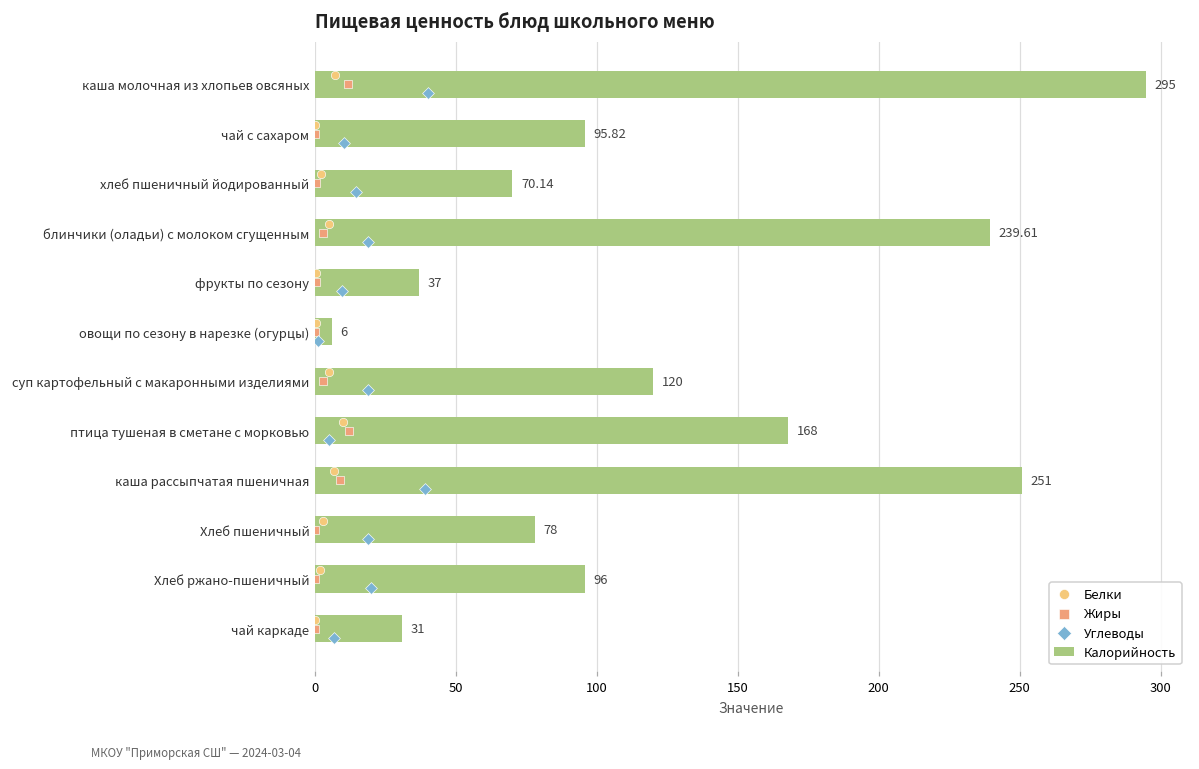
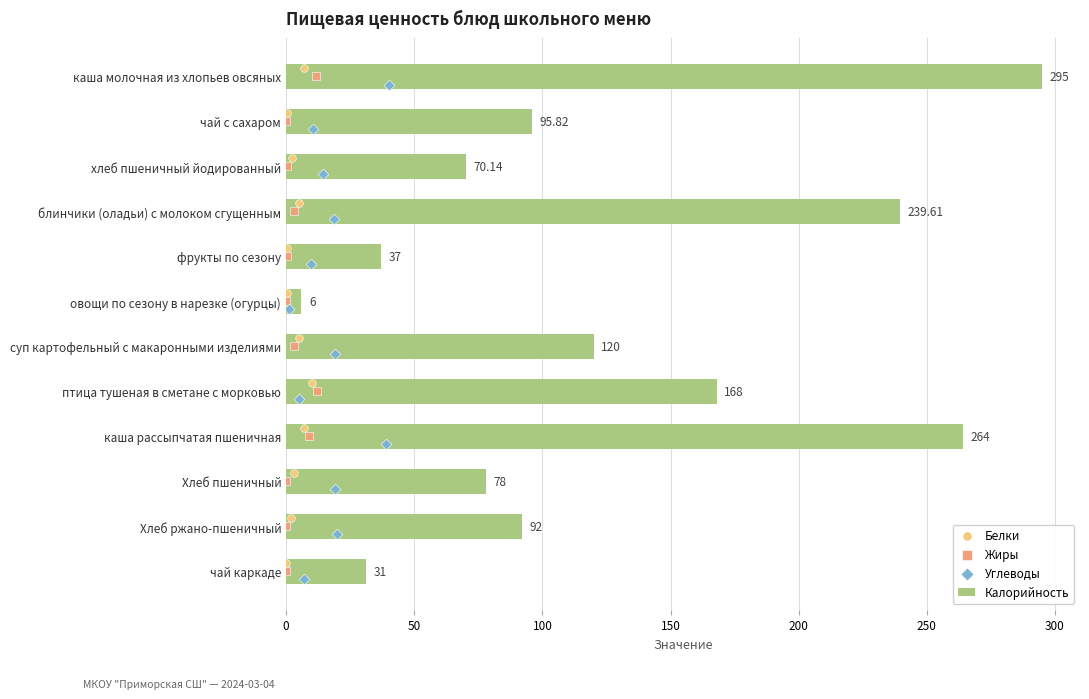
Калорийность, каша рассыпчатая пшеничная: 251 -> 264
Калорийность, Хлеб ржано-пшеничный: 96 -> 92
